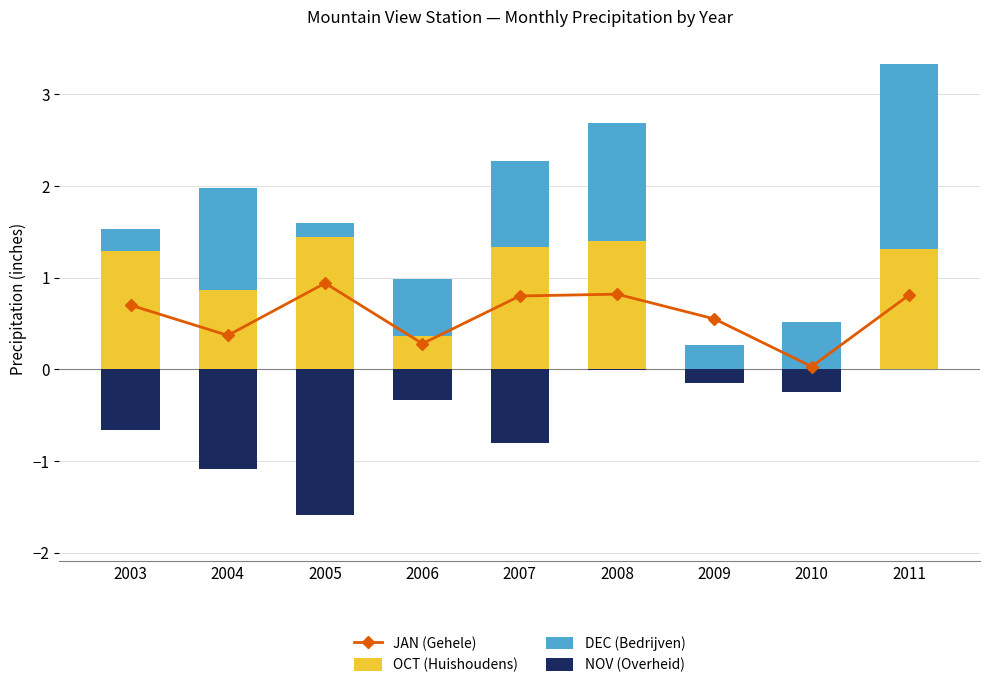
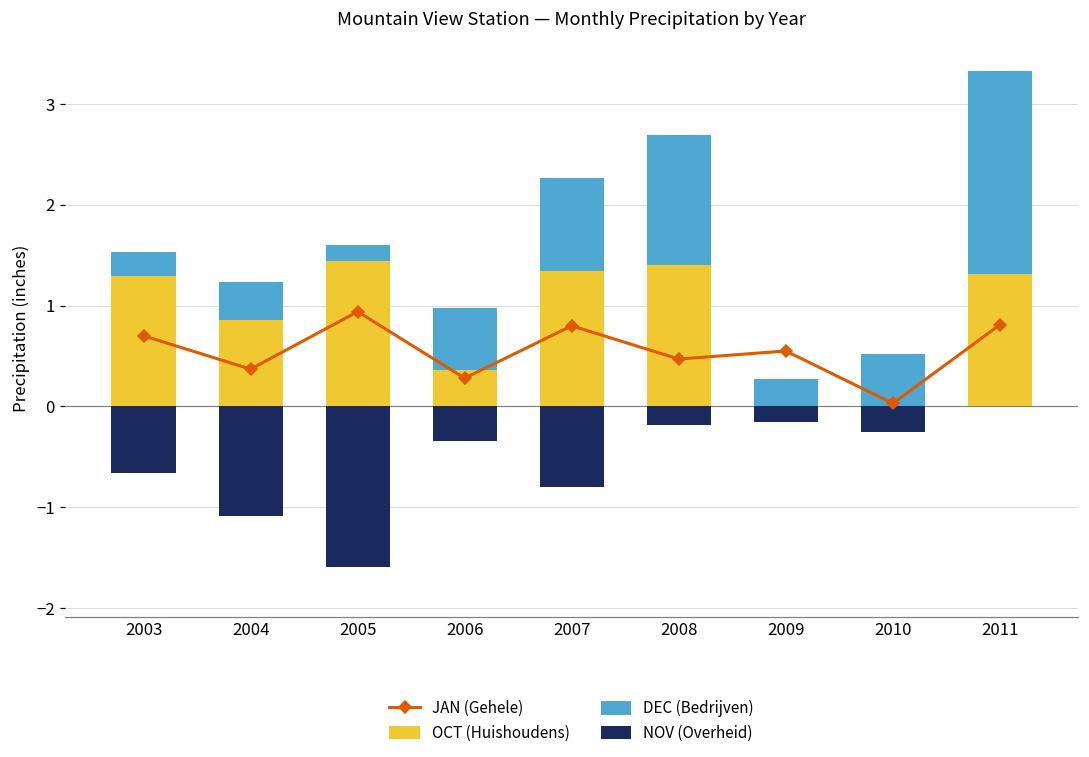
DEC (Bedrijven), 2004: 1.1 -> 0.4
NOV (Overheid), 2008: 0.0 -> -0.2
JAN (Gehele), 2008: 0.8 -> 0.5
